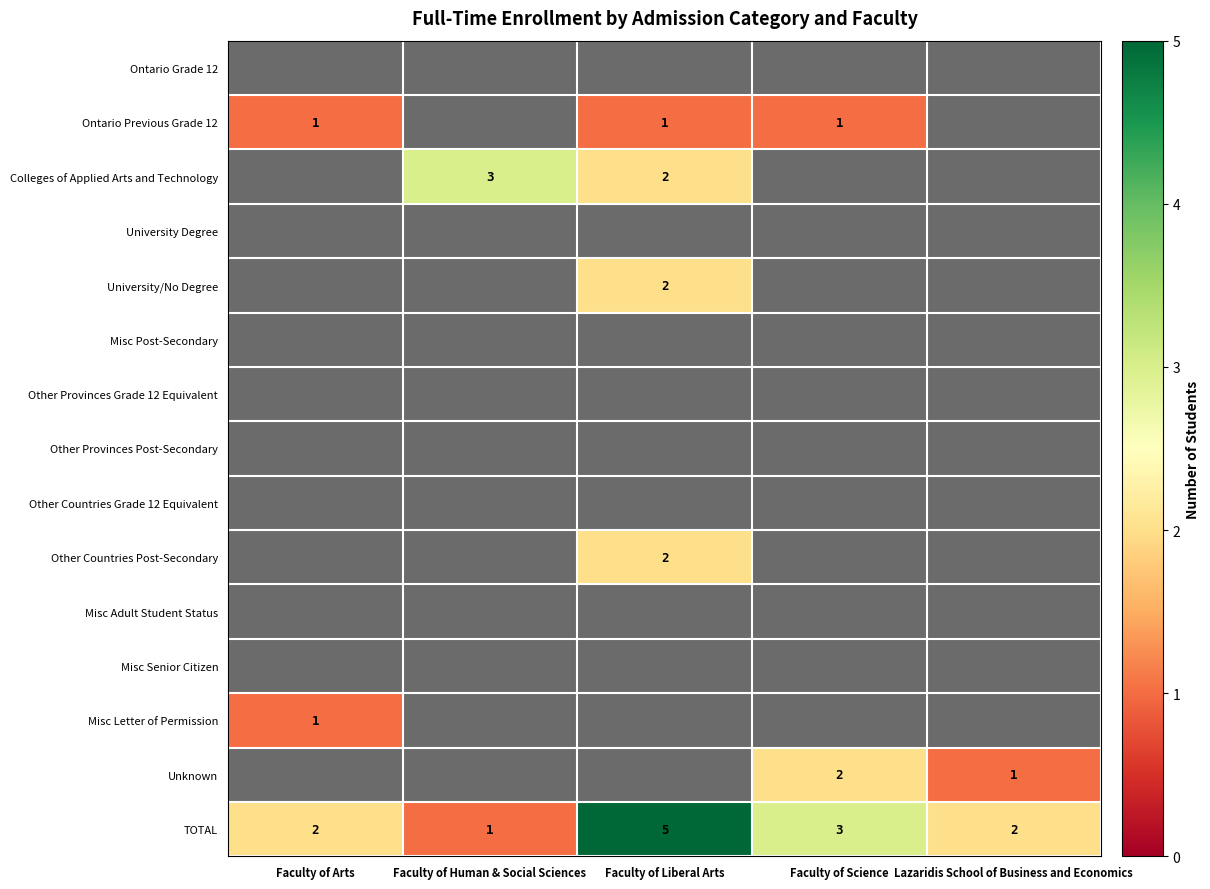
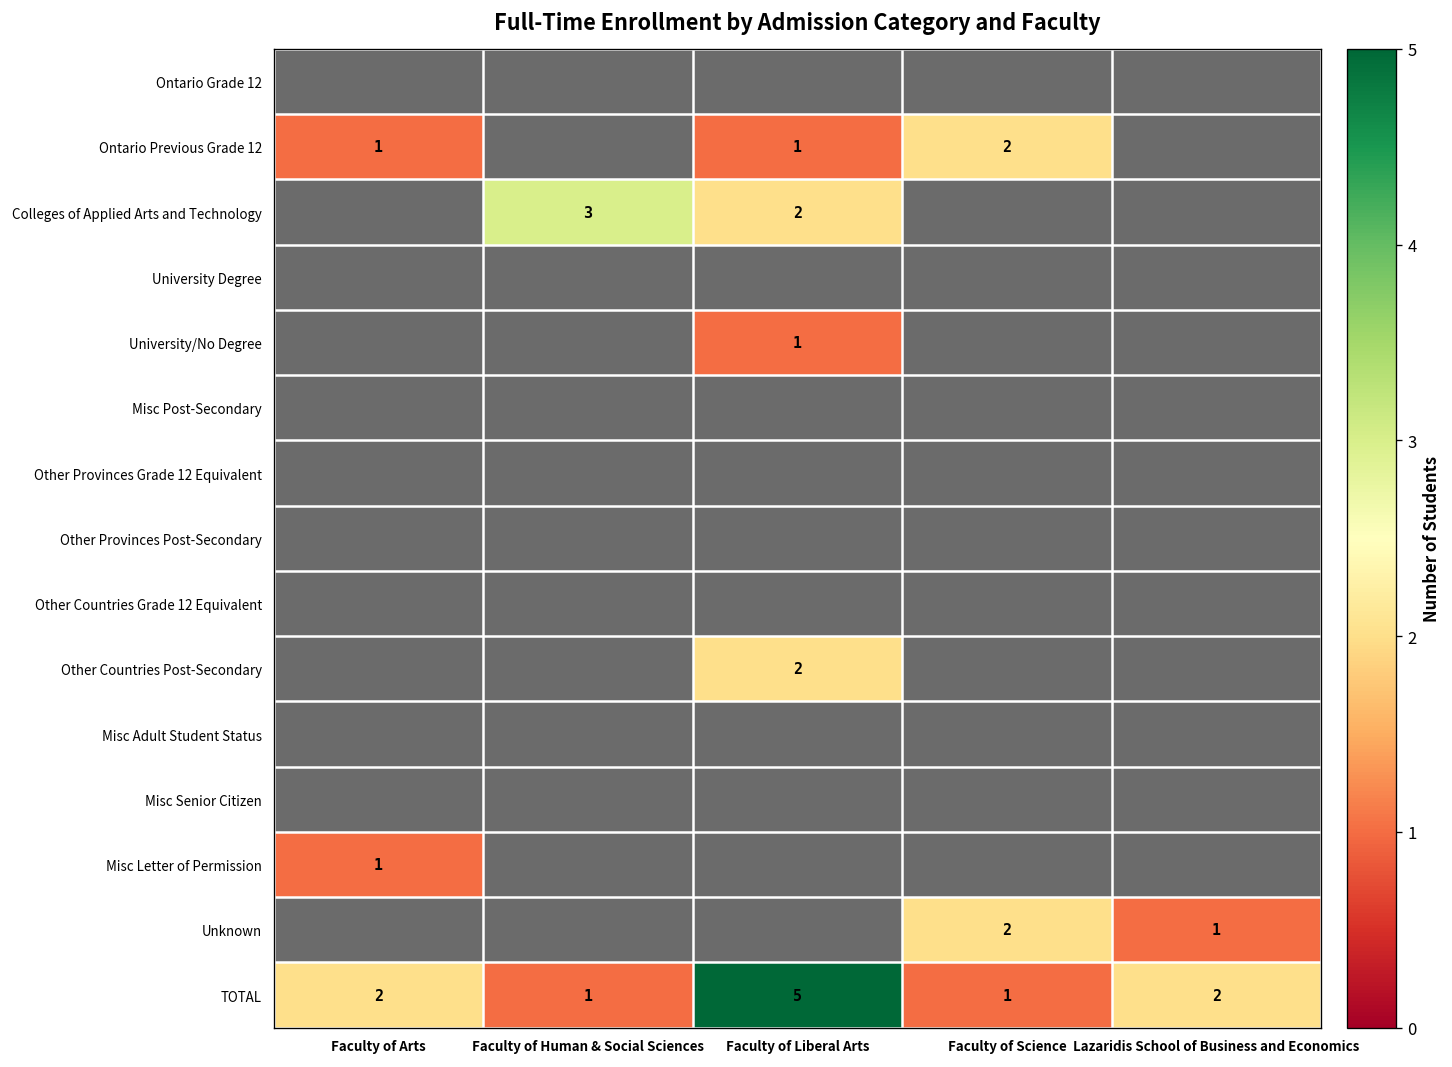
Ontario Previous Grade 12, Faculty of Science: 1 -> 2
University/No Degree, Faculty of Liberal Arts: 2 -> 1
TOTAL, Faculty of Science: 3 -> 1
